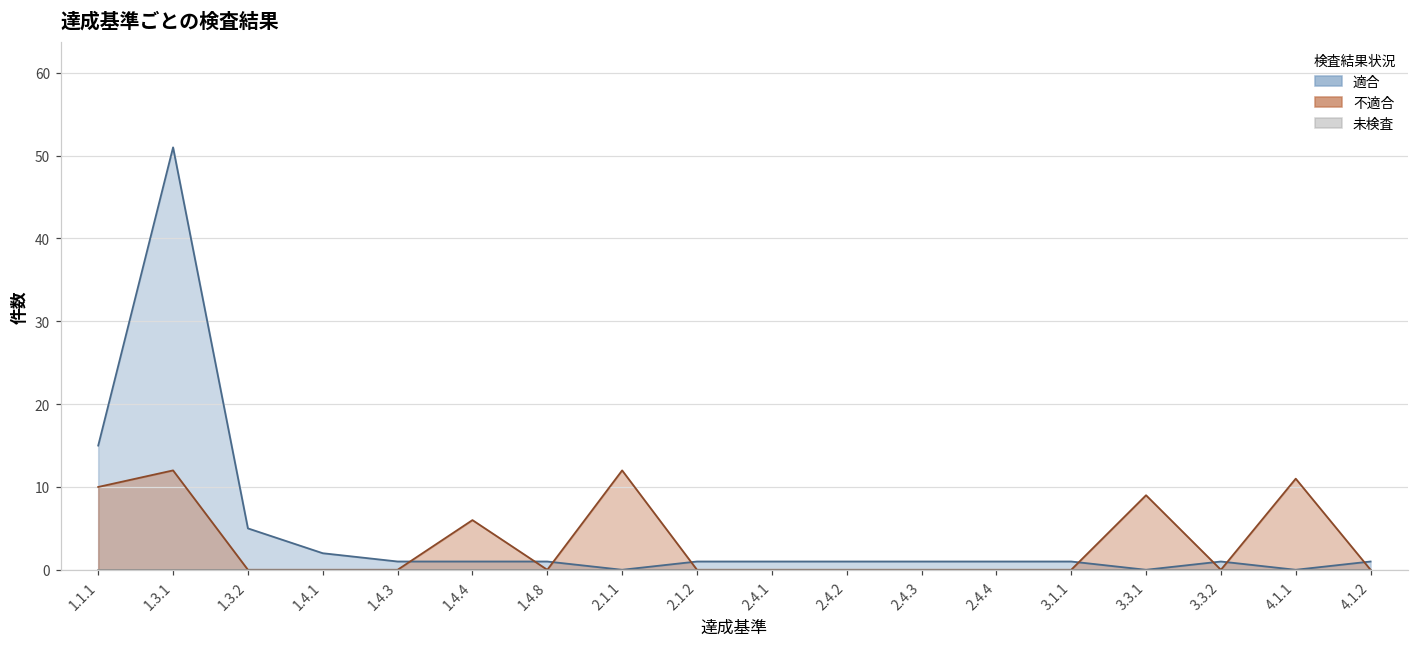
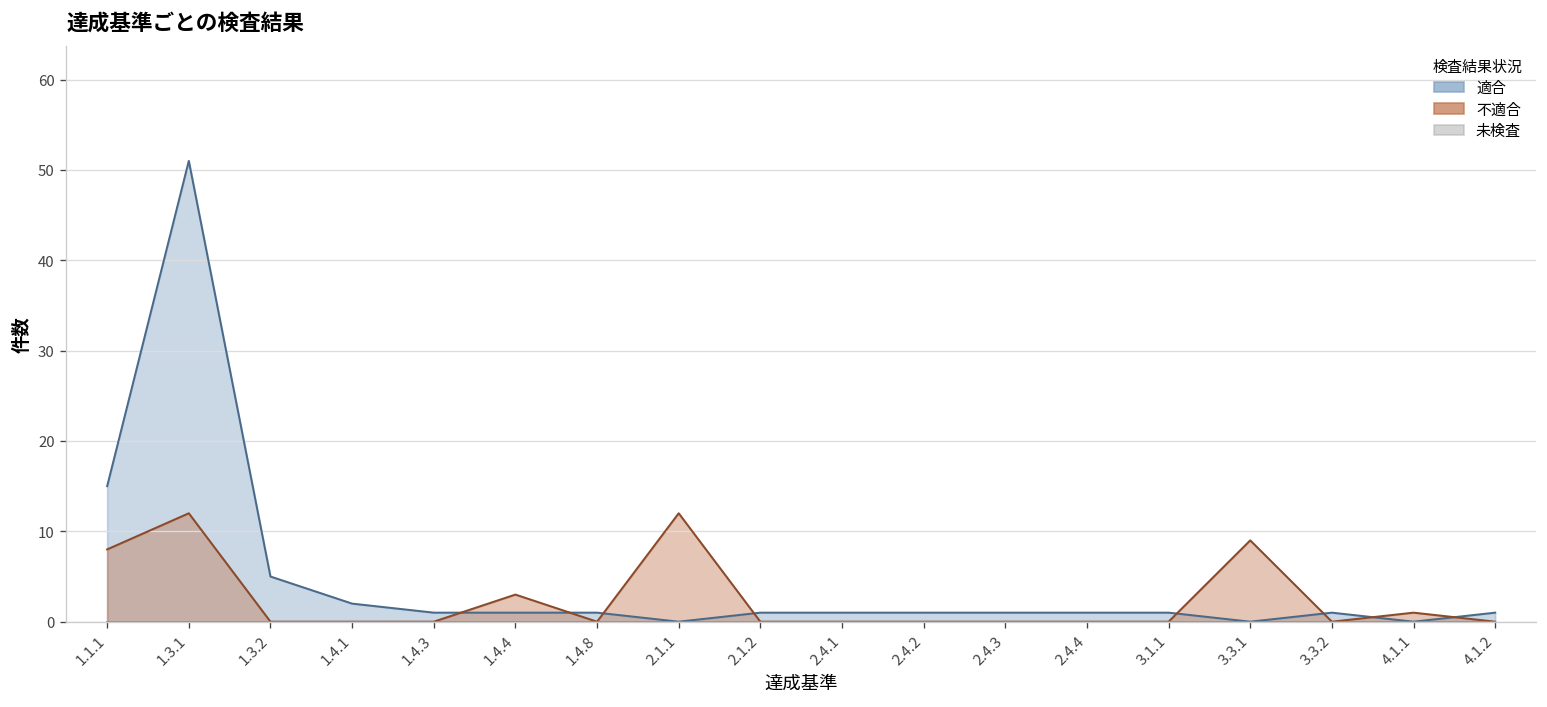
不適合, 1.1.1: 10 -> 8
不適合, 1.4.4: 6 -> 3
不適合, 4.1.1: 11 -> 1
